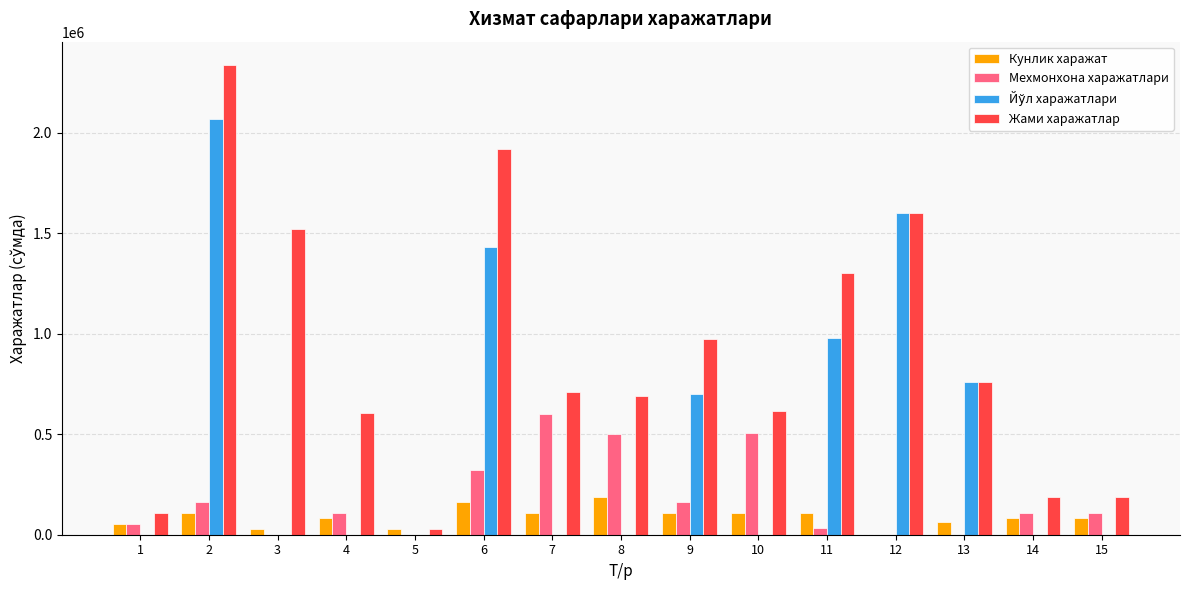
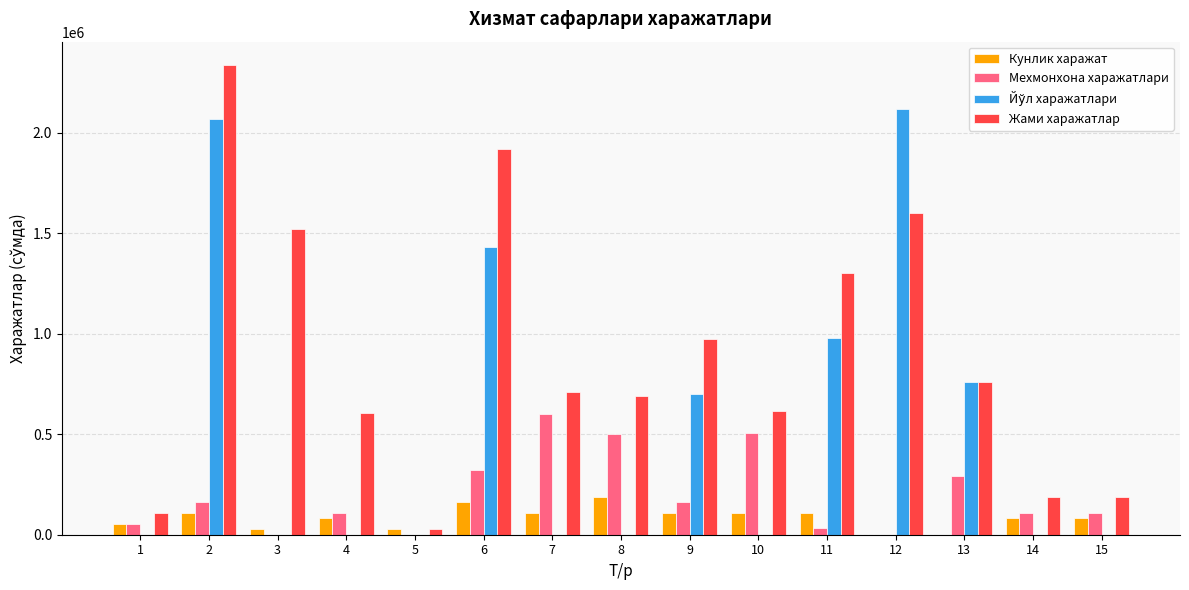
Йўл харажатлари, 12: 1600000 -> 2120000
Кунлик харажат, 13: 60000 -> 0
Мехмонхона харажатлари, 13: 0 -> 290000
